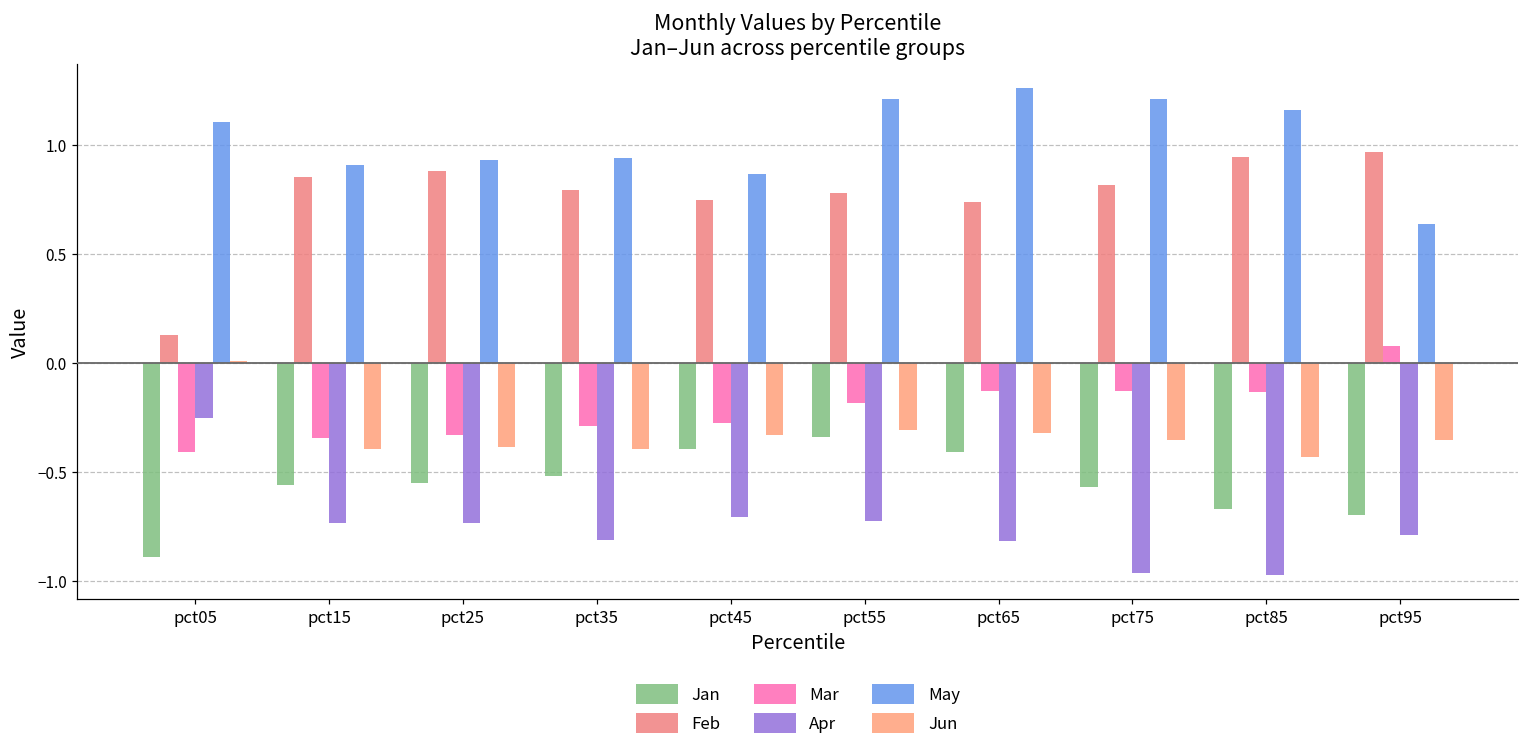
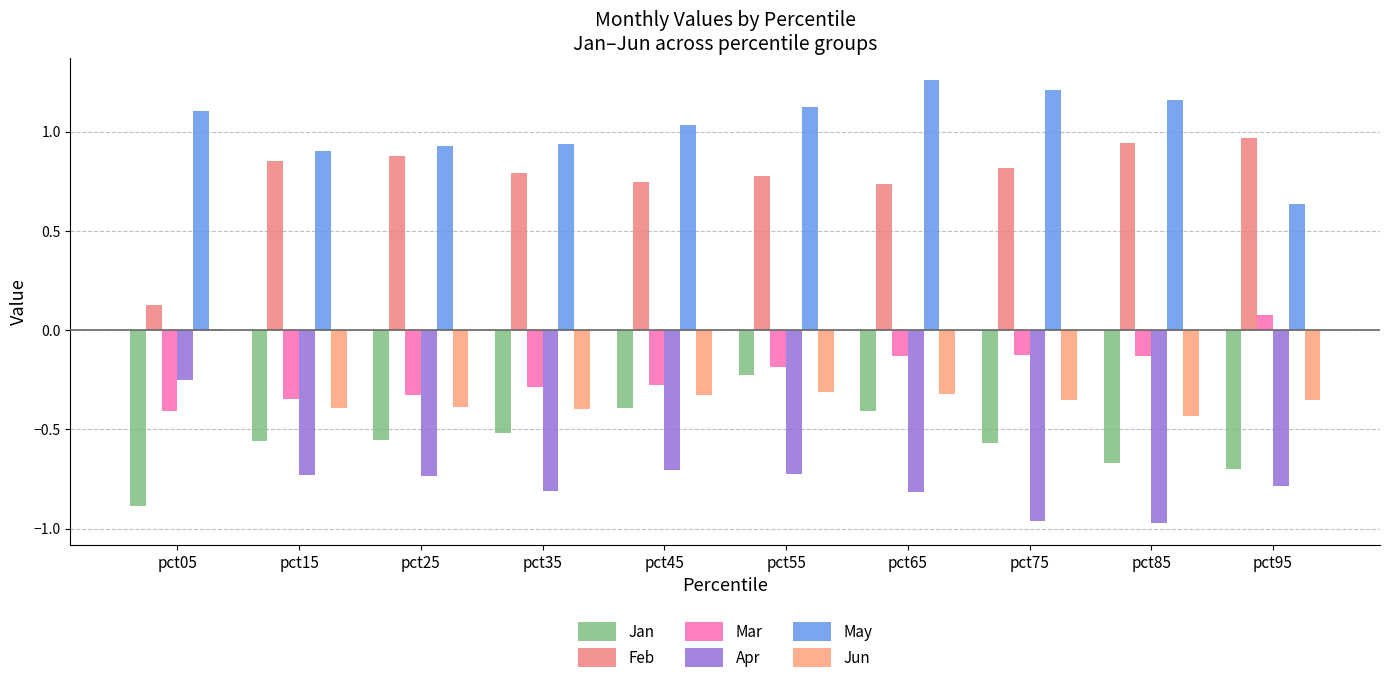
May, pct45: 0.87 -> 1.03
Jan, pct55: -0.34 -> -0.23
May, pct55: 1.21 -> 1.12
